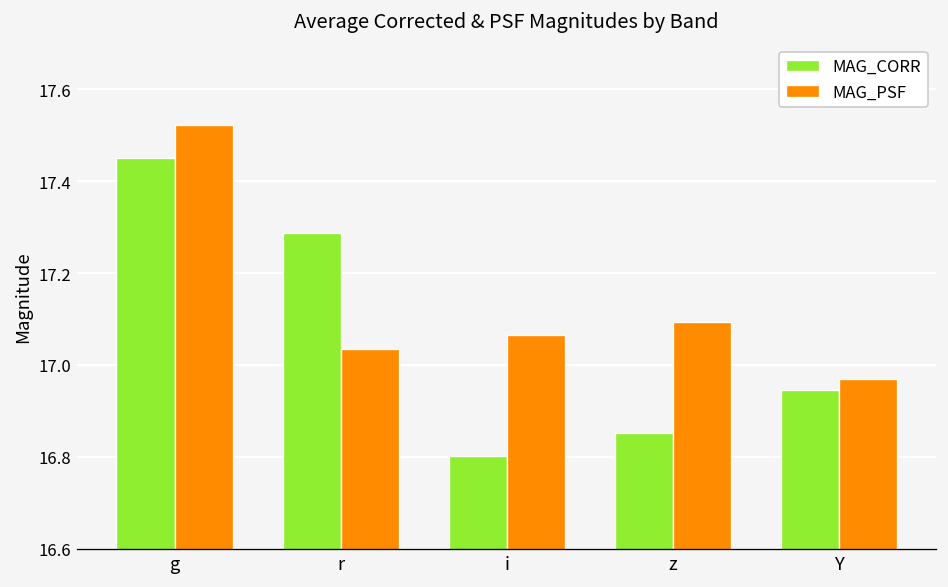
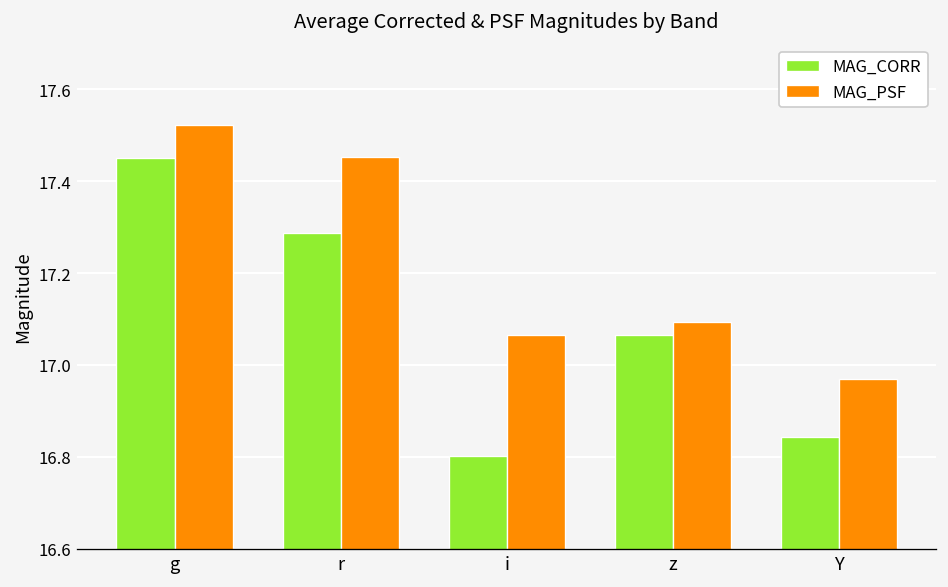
MAG_PSF, r: 17.03 -> 17.45
MAG_CORR, z: 16.85 -> 17.07
MAG_CORR, Y: 16.95 -> 16.84
